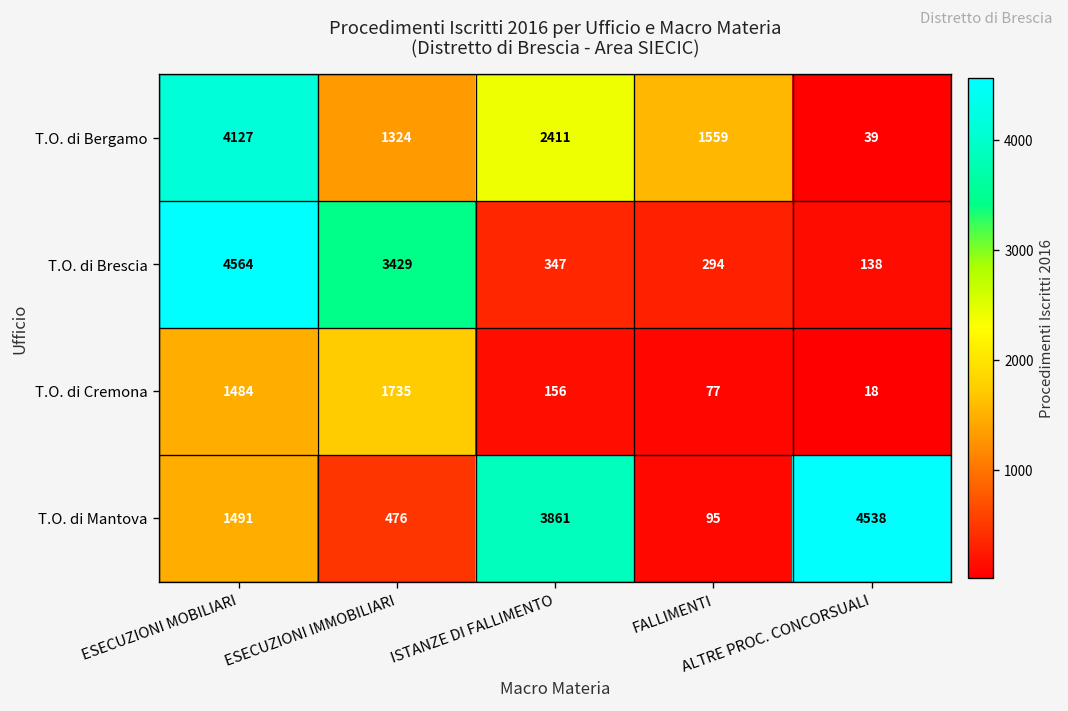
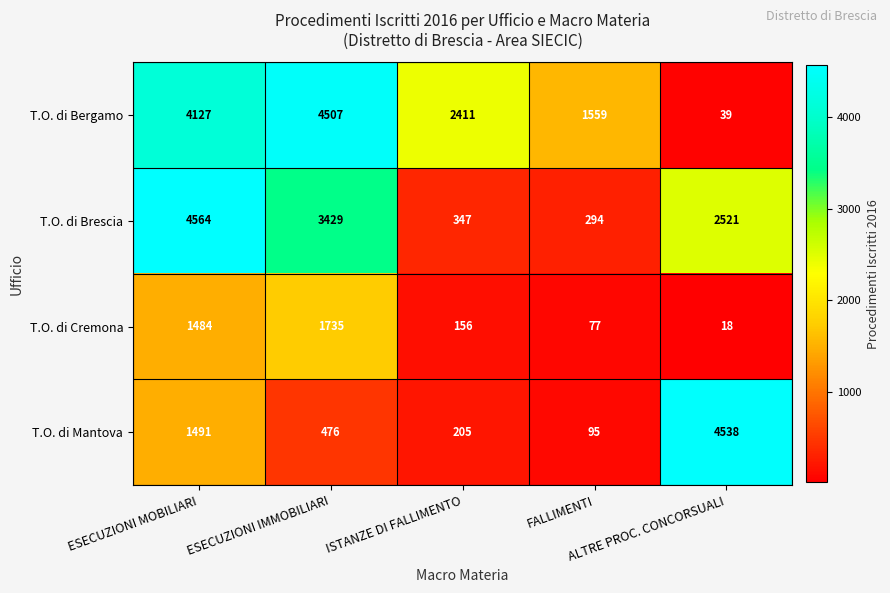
T.O. di Bergamo, ESECUZIONI IMMOBILIARI: 1324 -> 4507
T.O. di Brescia, ALTRE PROC. CONCORSUALI: 138 -> 2521
T.O. di Mantova, ISTANZE DI FALLIMENTO: 3861 -> 205
